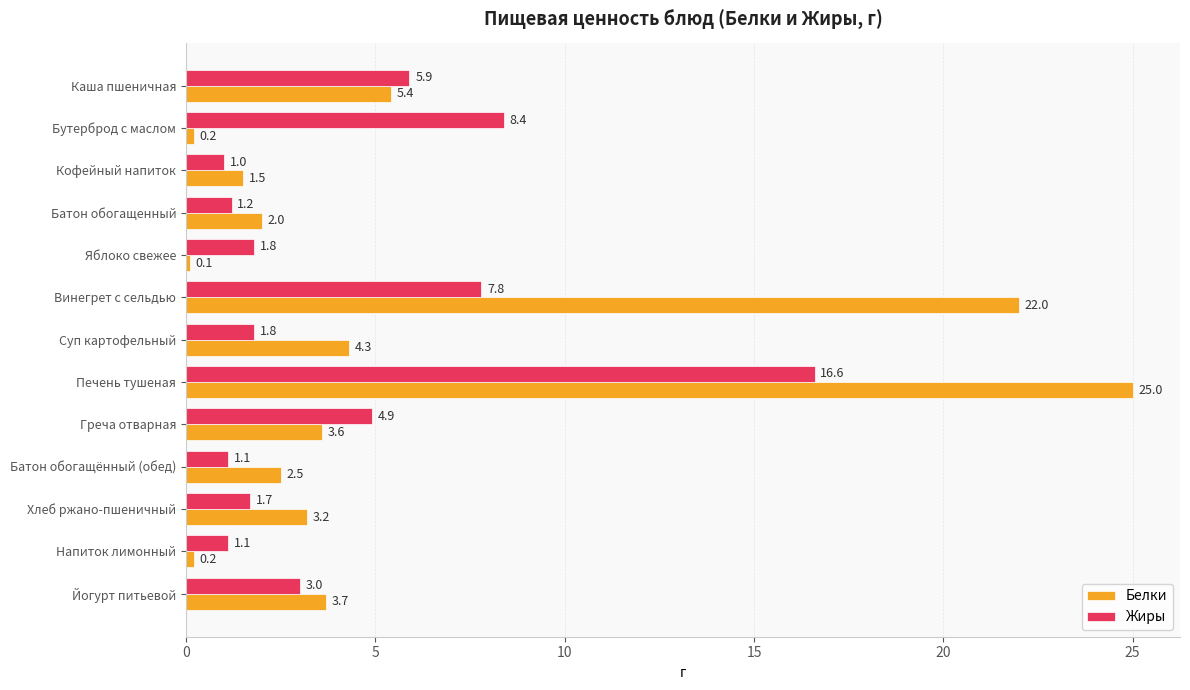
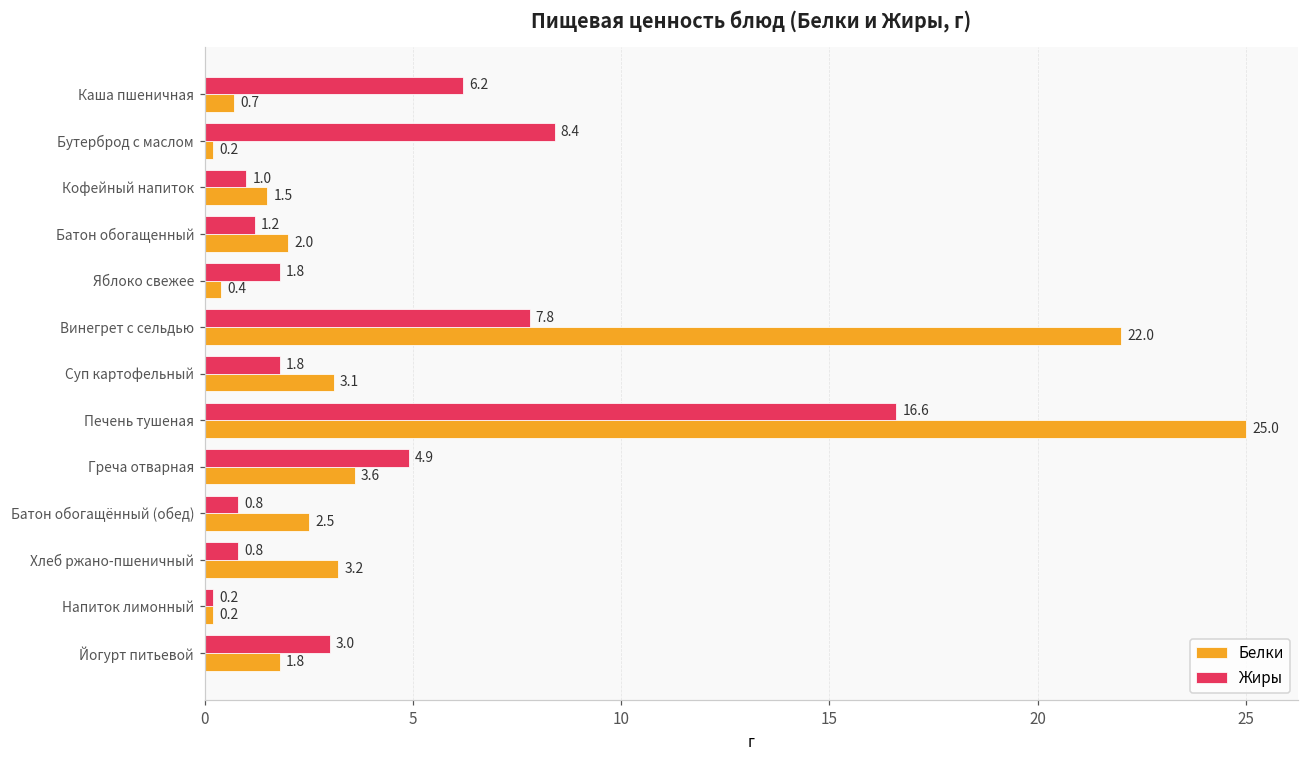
Жиры, Каша пшеничная: 5.9 -> 6.2
Белки, Каша пшеничная: 5.4 -> 0.7
Белки, Яблоко свежее: 0.1 -> 0.4
Белки, Суп картофельный: 4.3 -> 3.1
Жиры, Батон обогащённый (обед): 1.1 -> 0.8
Жиры, Хлеб ржано-пшеничный: 1.7 -> 0.8
Жиры, Напиток лимонный: 1.1 -> 0.2
Белки, Йогурт питьевой: 3.7 -> 1.8
